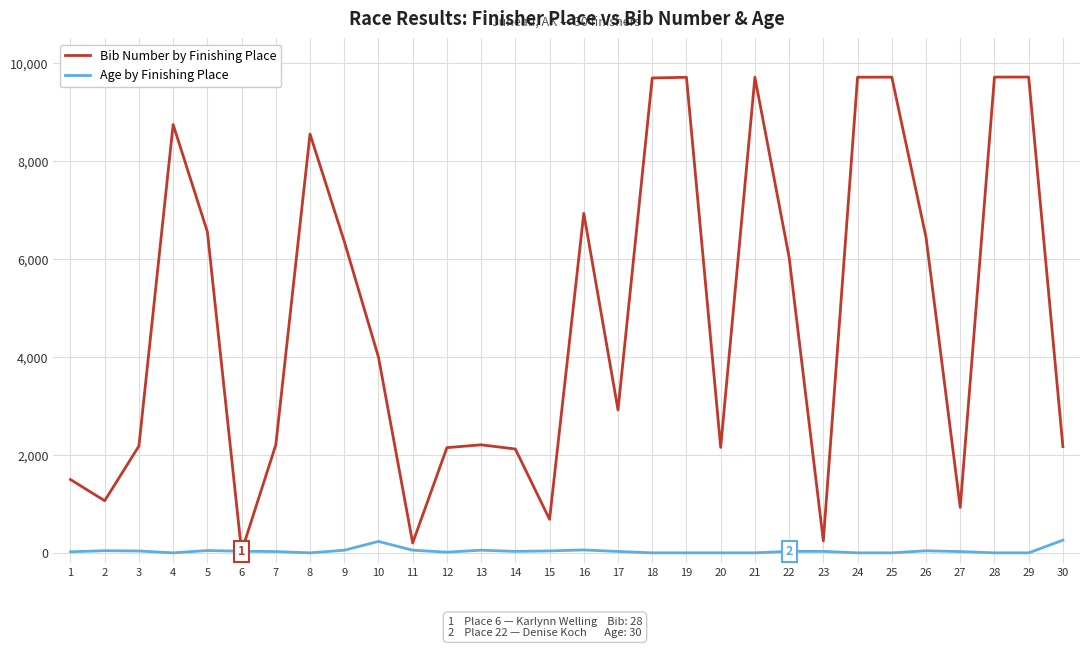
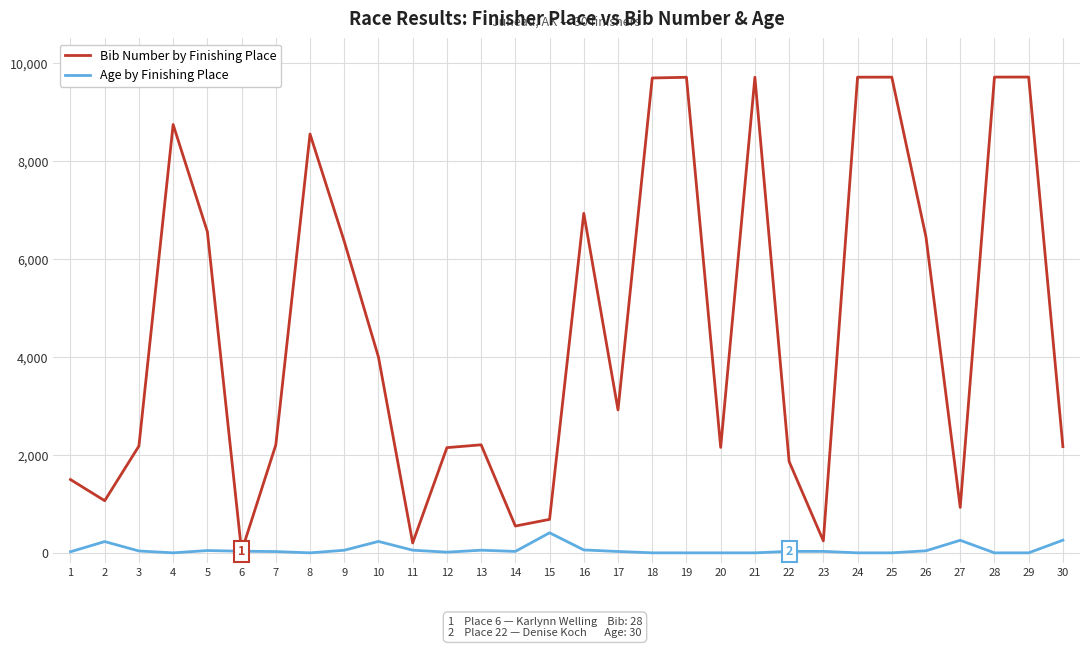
Age by Finishing Place, 2: 0 -> 200
Bib Number by Finishing Place, 14: 2,100 -> 500
Age by Finishing Place, 15: 0 -> 400
Bib Number by Finishing Place, 22: 6,000 -> 1,900
Age by Finishing Place, 27: 0 -> 300
